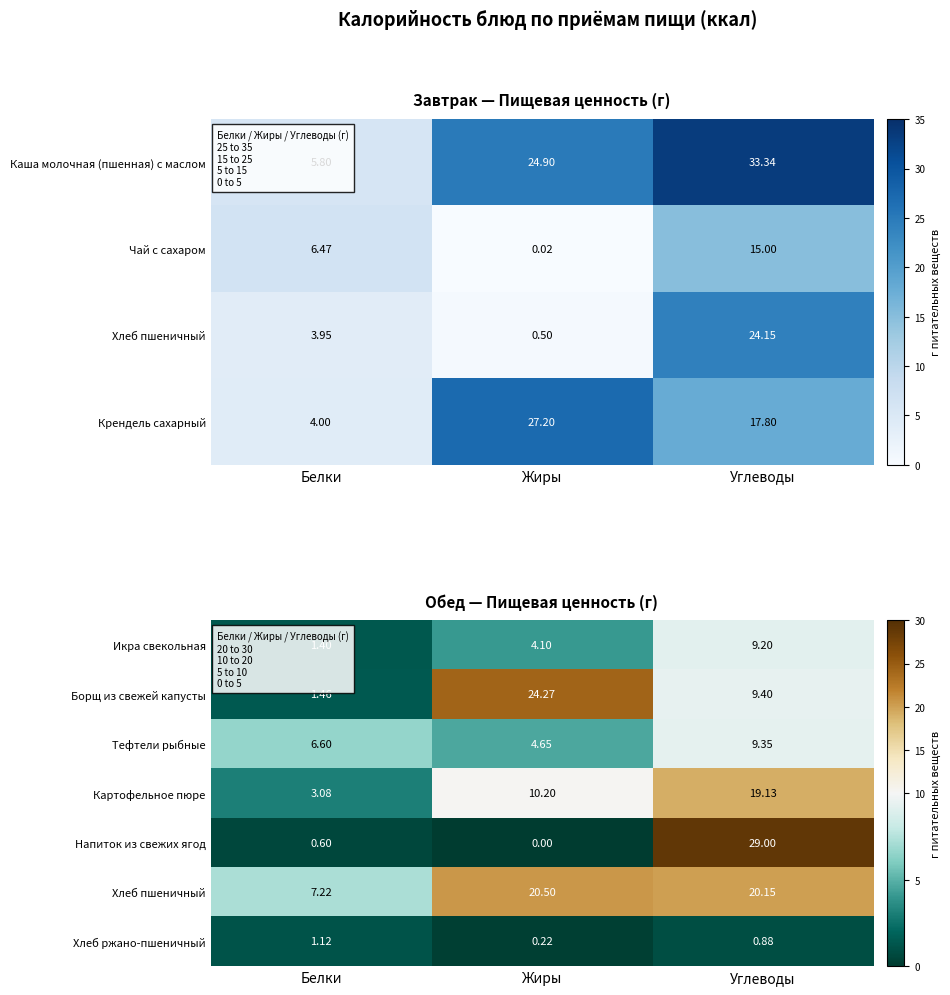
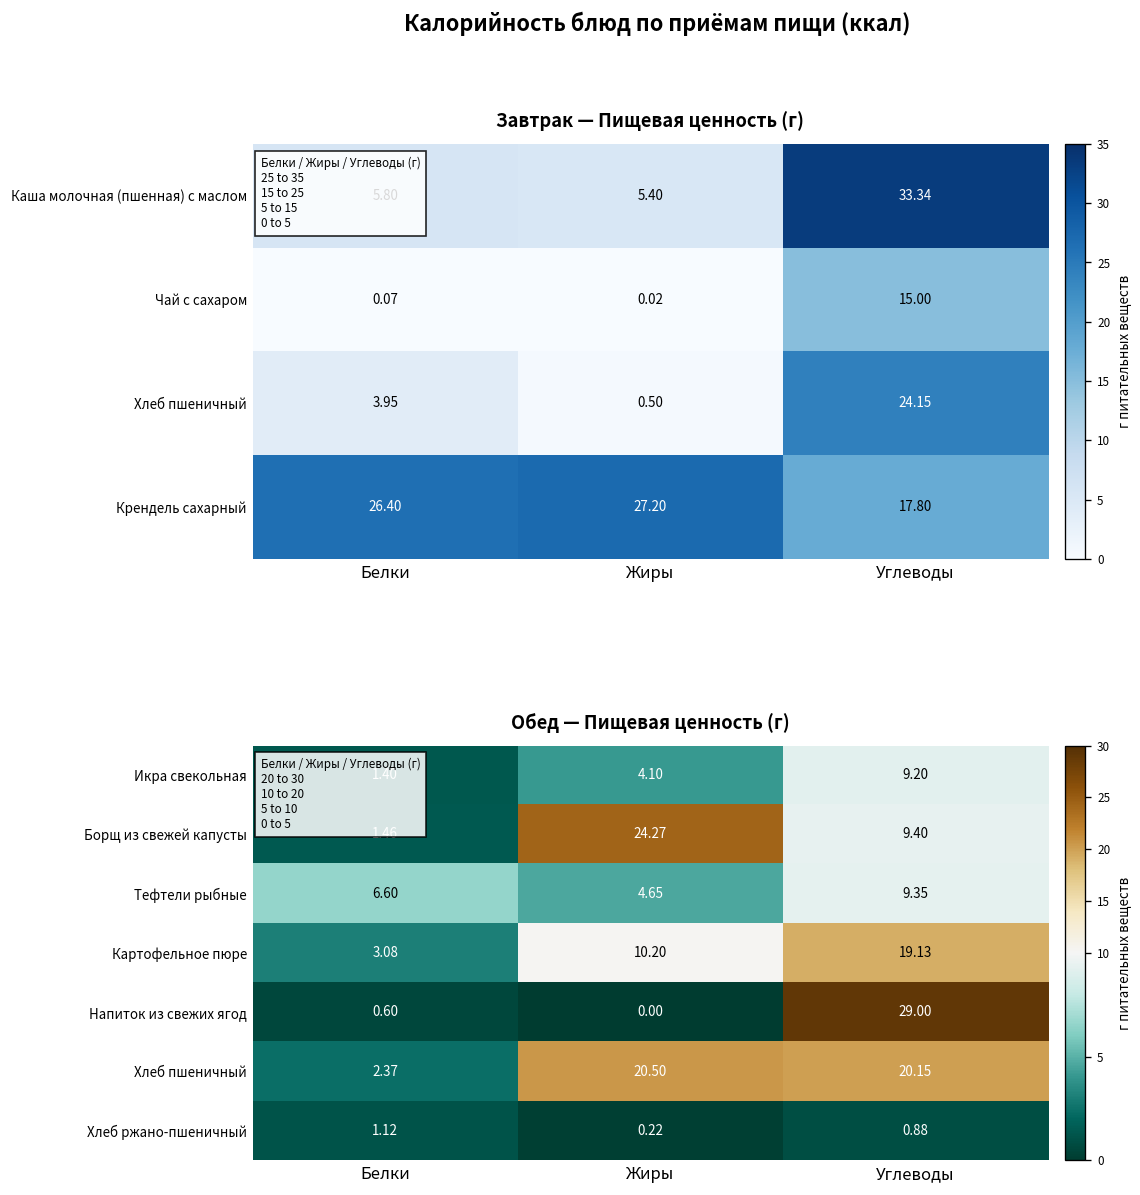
Завтрак — Пищевая ценность (г), Каша молочная (пшенная) с маслом, Жиры: 24.90 -> 5.40
Завтрак — Пищевая ценность (г), Чай с сахаром, Белки: 6.47 -> 0.07
Завтрак — Пищевая ценность (г), Крендель сахарный, Белки: 4.00 -> 26.40
Обед — Пищевая ценность (г), Хлеб пшеничный, Белки: 7.22 -> 2.37
